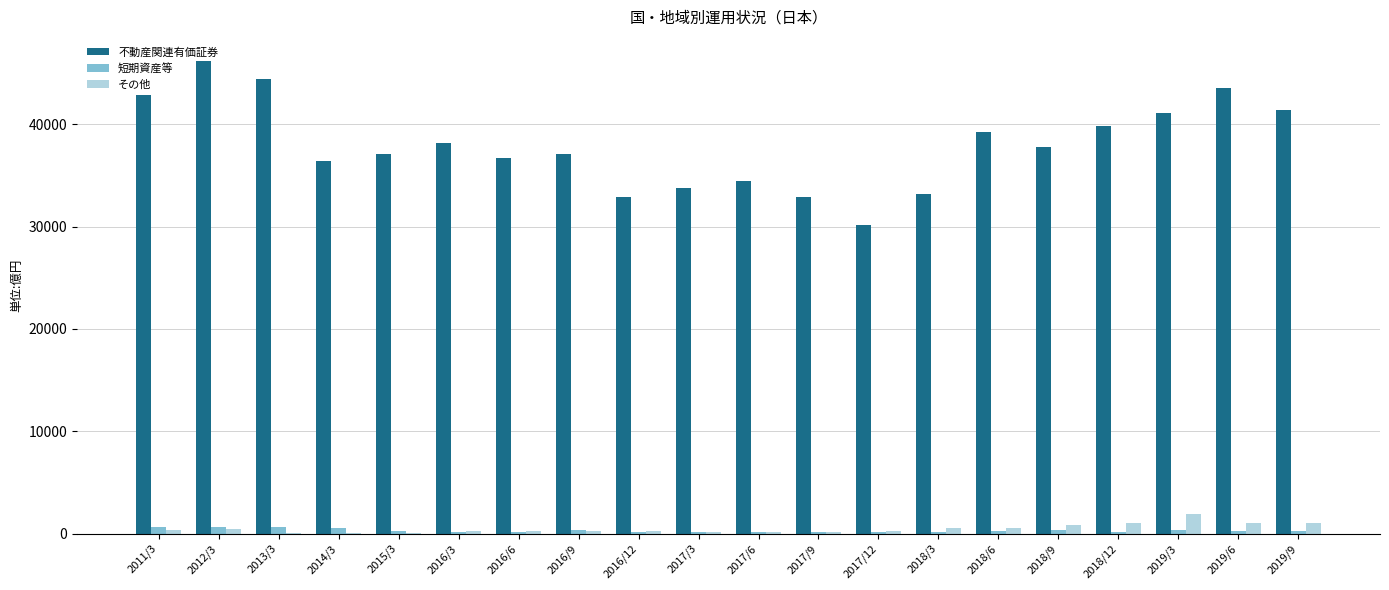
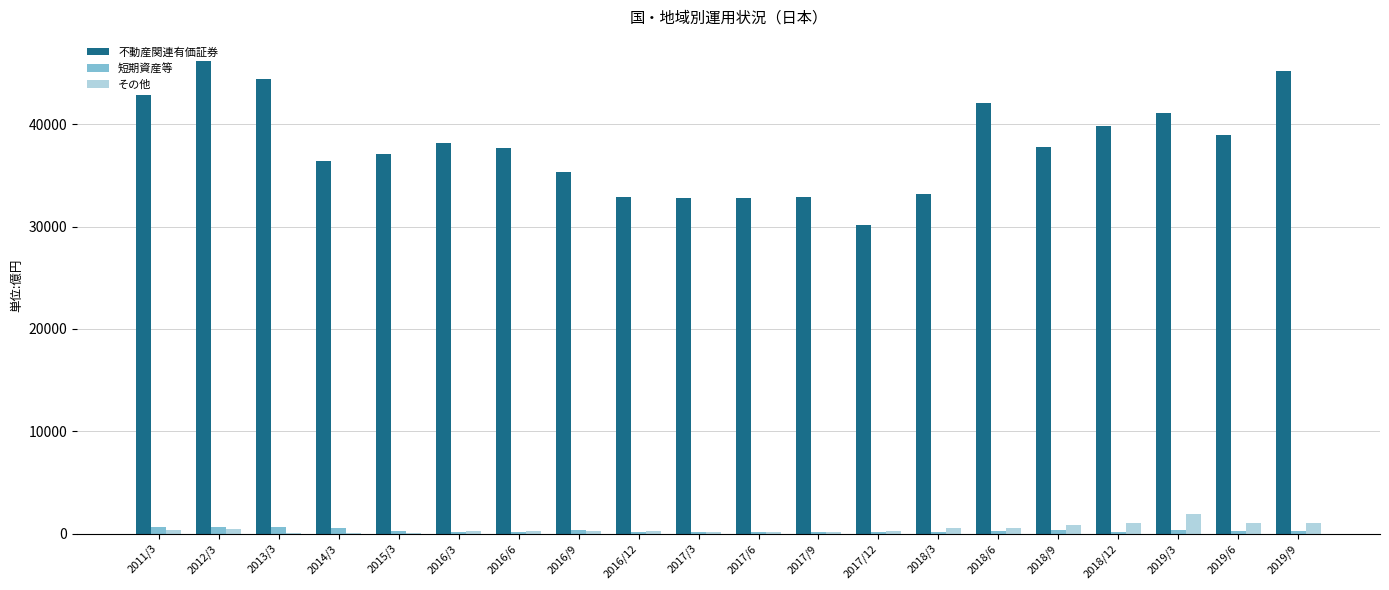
不動産関連有価証券, 2016/6: 36700 -> 37600
不動産関連有価証券, 2016/9: 37100 -> 35300
不動産関連有価証券, 2017/3: 33700 -> 32800
不動産関連有価証券, 2017/6: 34400 -> 32800
不動産関連有価証券, 2018/6: 39200 -> 42100
不動産関連有価証券, 2019/6: 43600 -> 38900
不動産関連有価証券, 2019/9: 41400 -> 45200
